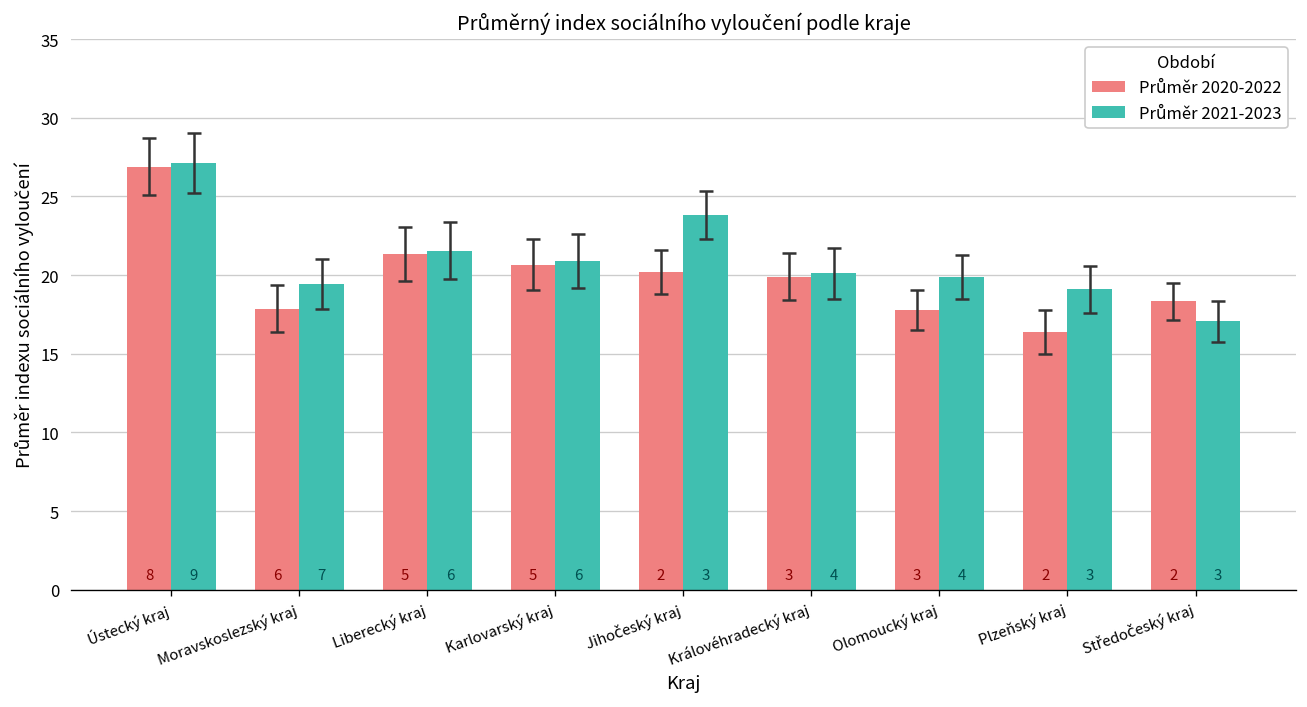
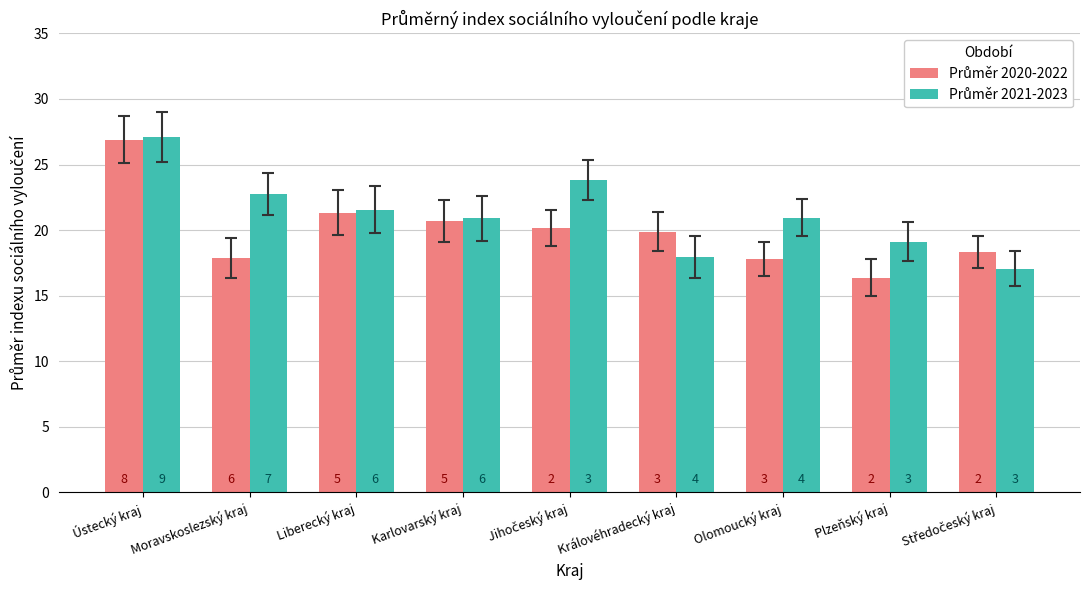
Průměr 2021-2023, Moravskoslezský kraj: 19.4 -> 22.8
Průměr 2021-2023, Královéhradecký kraj: 20.1 -> 17.9
Průměr 2021-2023, Olomoucký kraj: 19.9 -> 21.0
